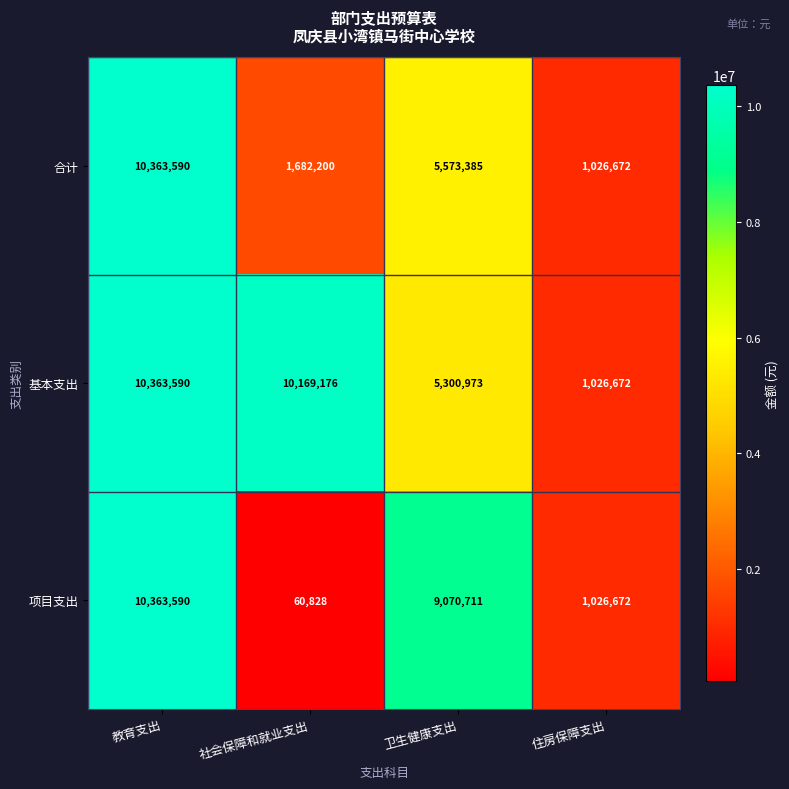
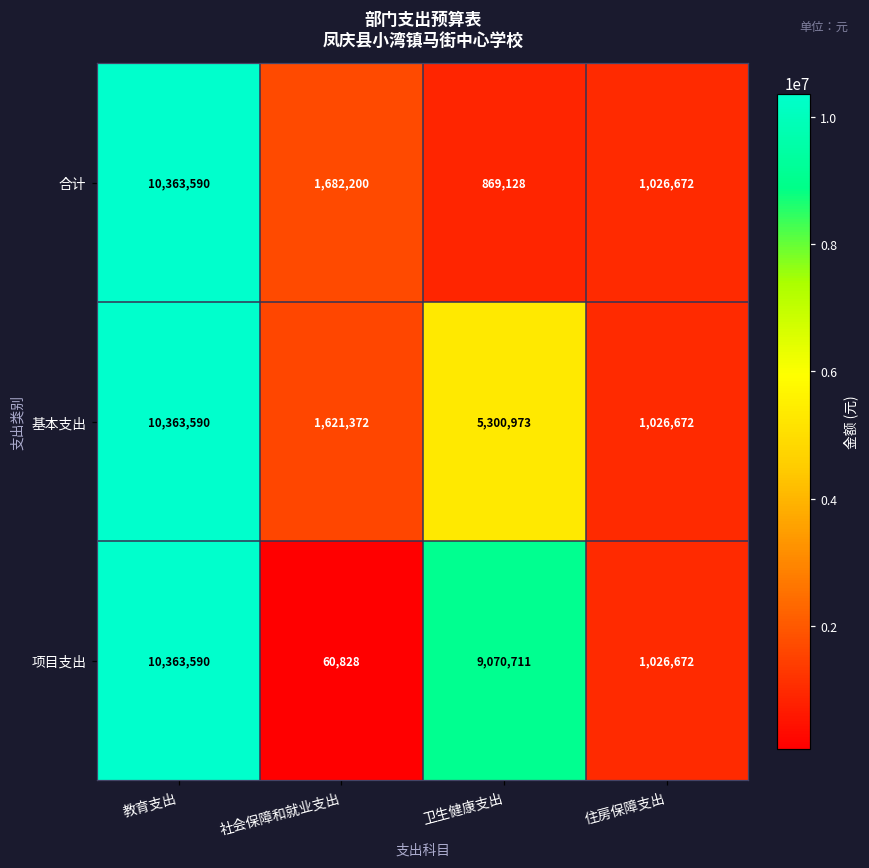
合计, 卫生健康支出: 5,573,385 -> 869,128
基本支出, 社会保障和就业支出: 10,169,176 -> 1,621,372
